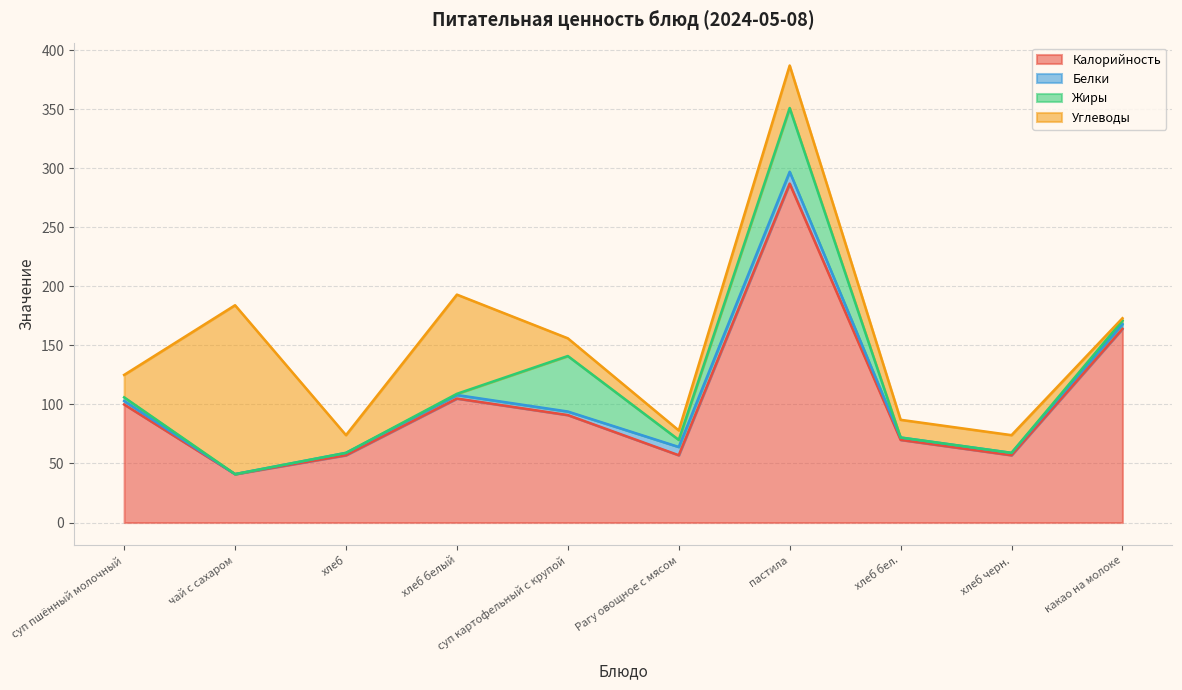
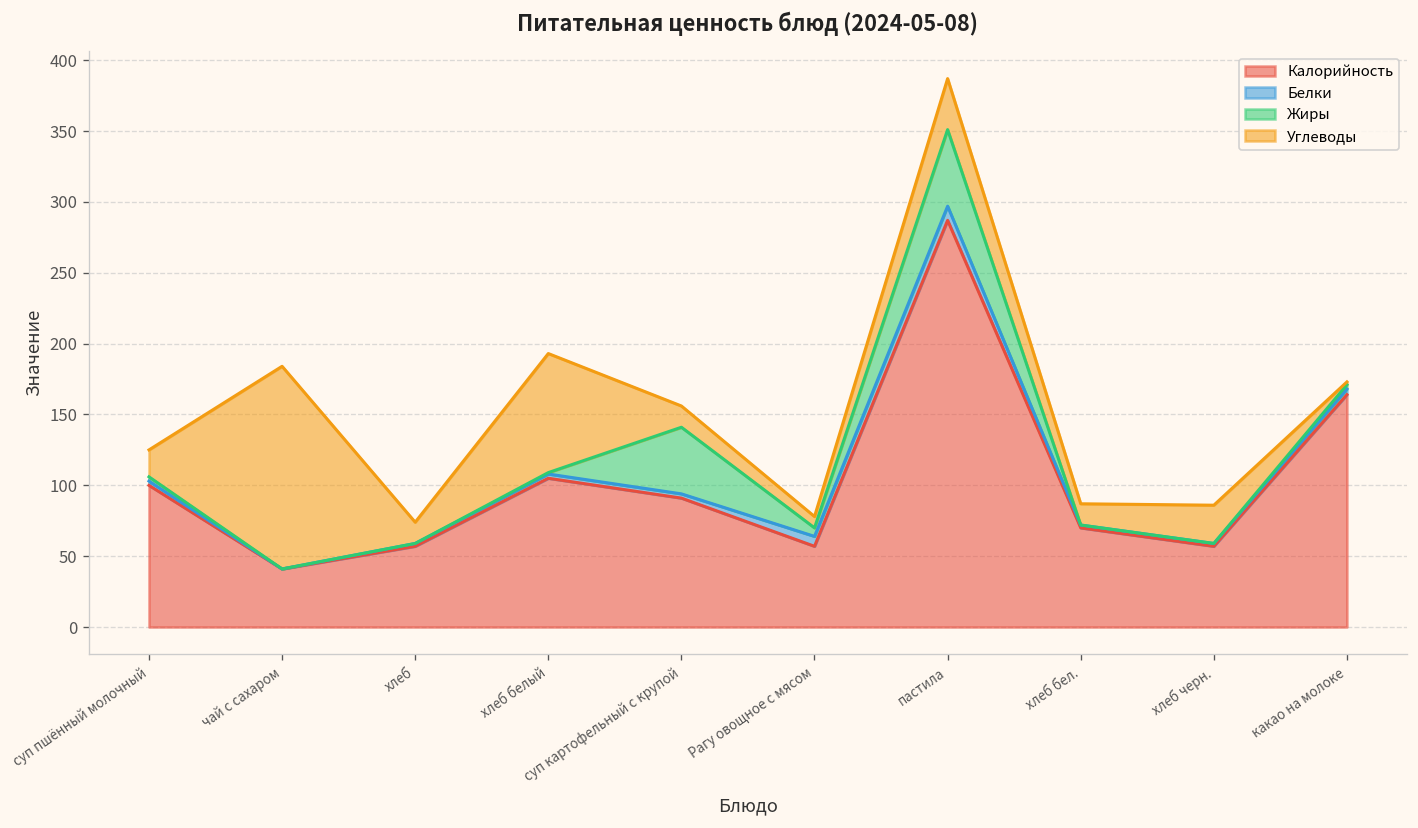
Углеводы, хлеб черн.: 15 -> 27
